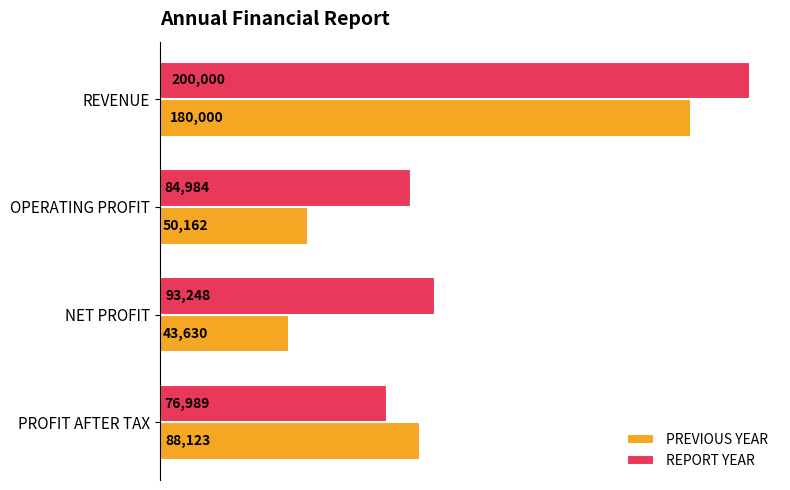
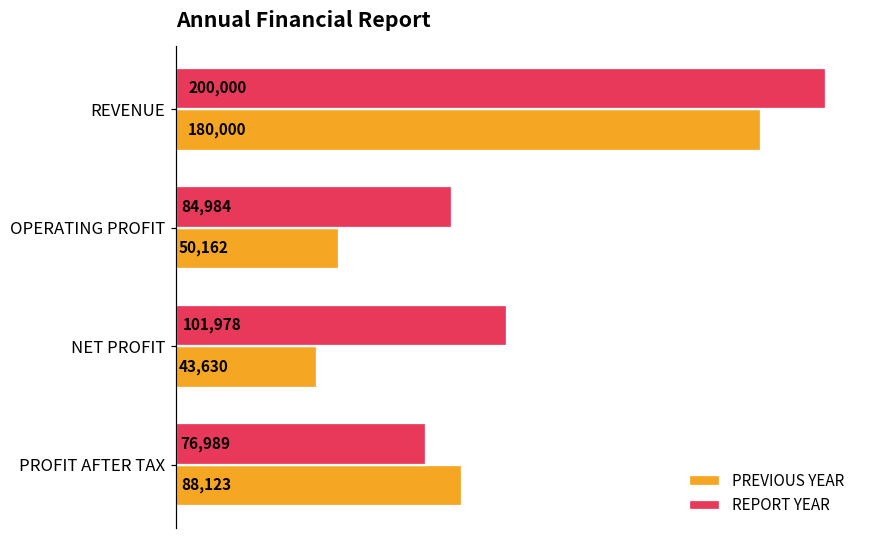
REPORT YEAR, NET PROFIT: 93,248 -> 101,978
